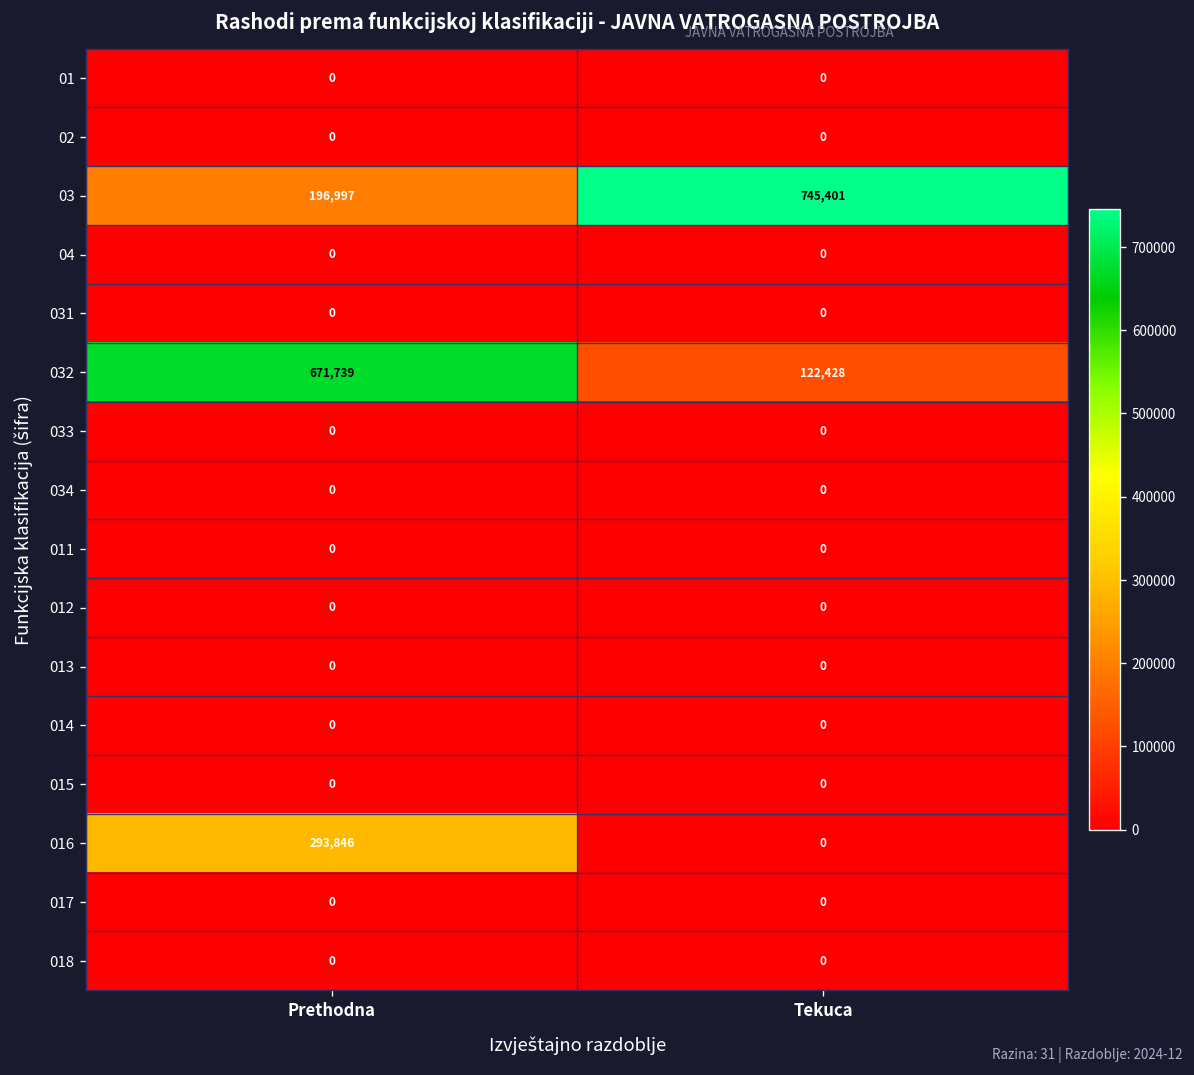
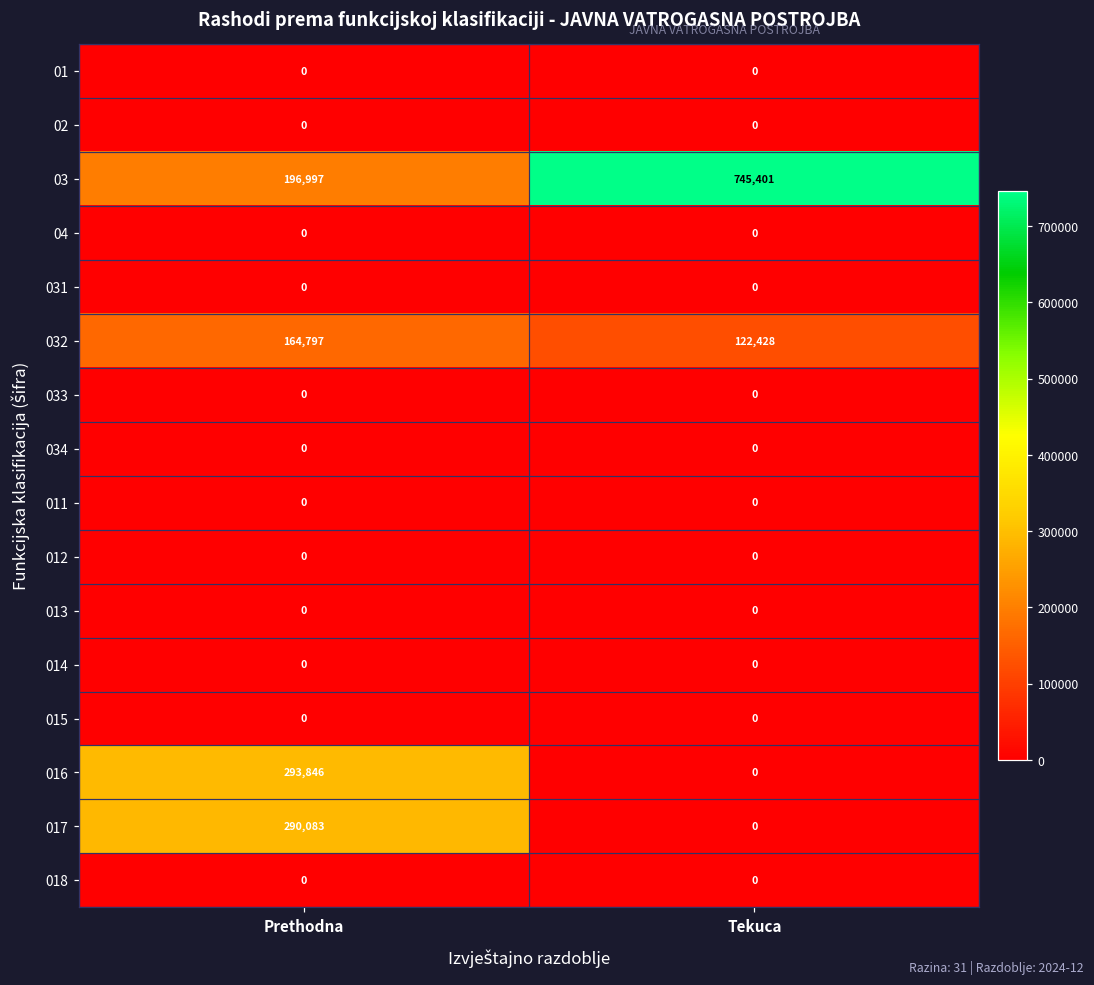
032, Prethodna: 671,739 -> 164,797
017, Prethodna: 0 -> 290,083
